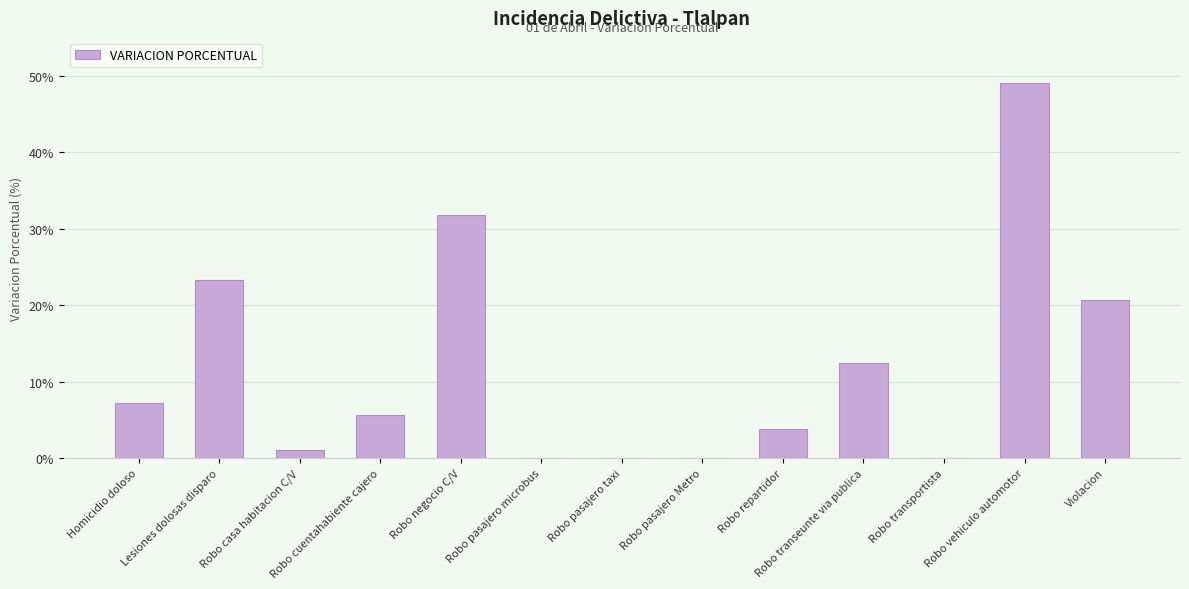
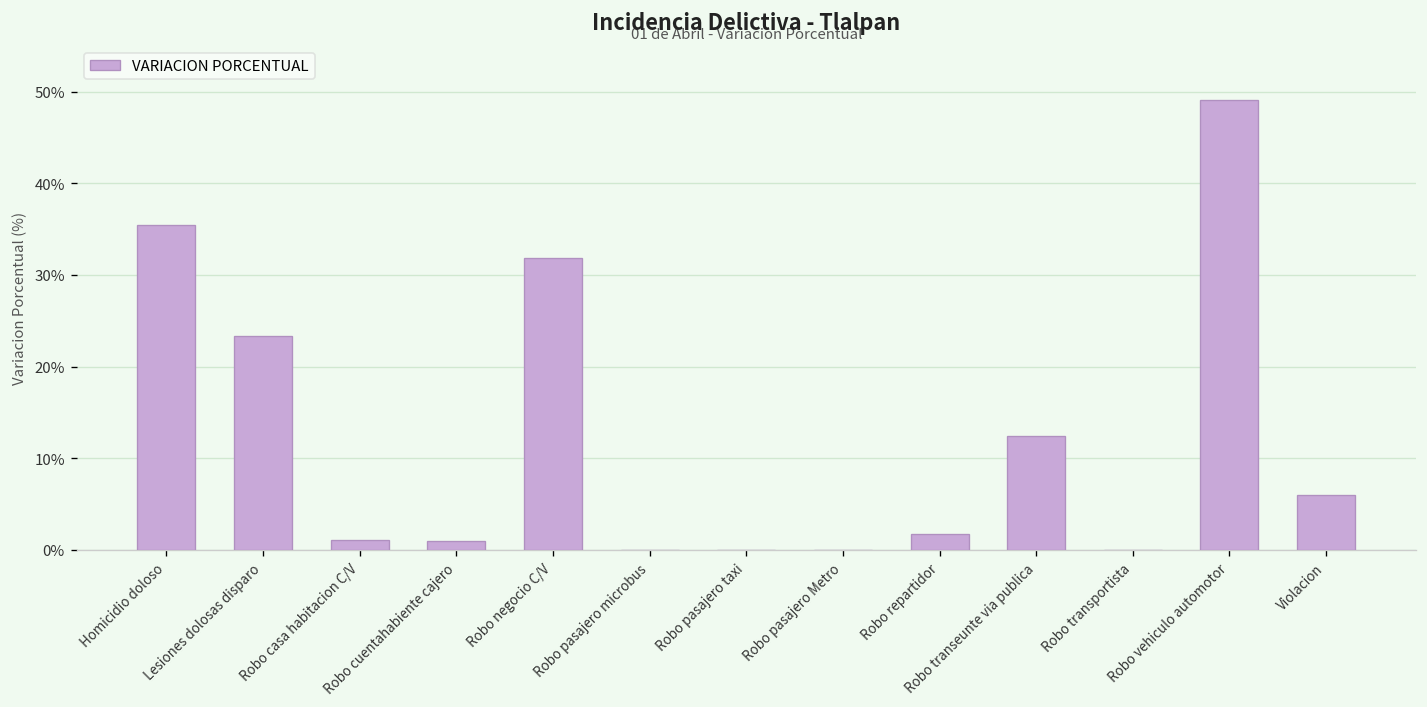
Homicidio doloso: 7% -> 35%
Robo cuentahabiente cajero: 6% -> 1%
Robo repartidor: 4% -> 2%
Violacion: 21% -> 6%
